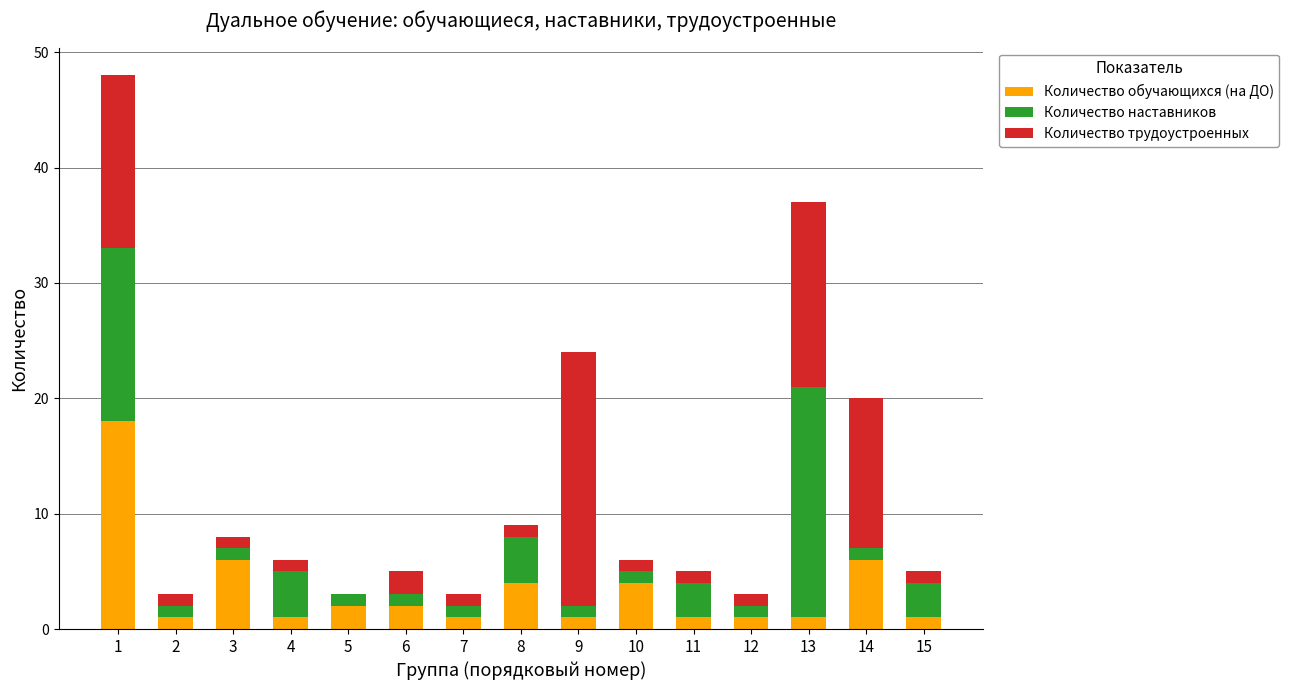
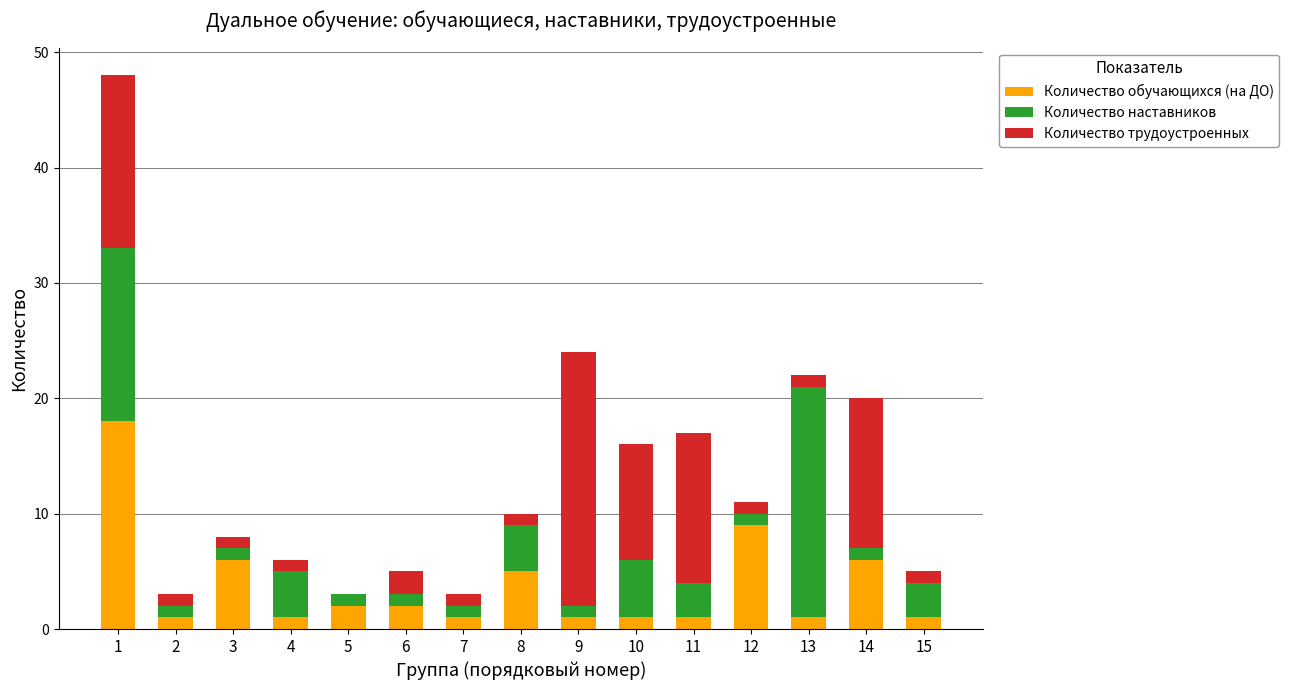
Количество обучающихся (на ДО), 8: 4 -> 5
Количество обучающихся (на ДО), 10: 4 -> 1
Количество наставников, 10: 1 -> 5
Количество трудоустроенных, 10: 1 -> 10
Количество трудоустроенных, 11: 1 -> 13
Количество обучающихся (на ДО), 12: 1 -> 9
Количество трудоустроенных, 13: 16 -> 1
